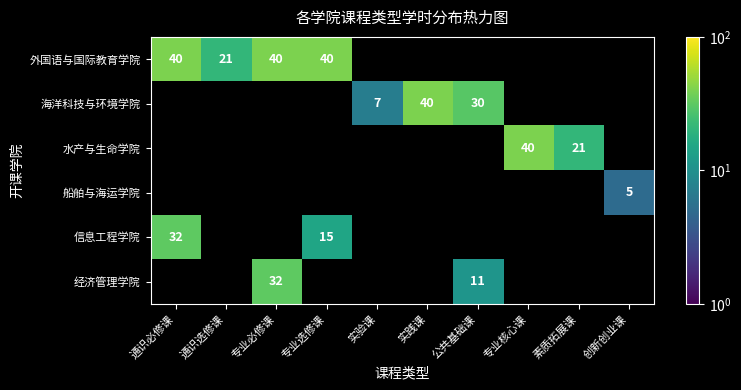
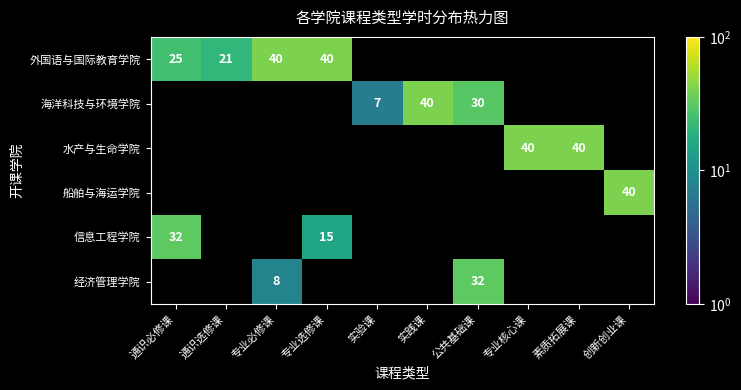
外国语与国际教育学院, 通识必修课: 40 -> 25
水产与生命学院, 素质拓展课: 21 -> 40
船舶与海运学院, 创新创业课: 5 -> 40
经济管理学院, 专业必修课: 32 -> 8
经济管理学院, 公共基础课: 11 -> 32
